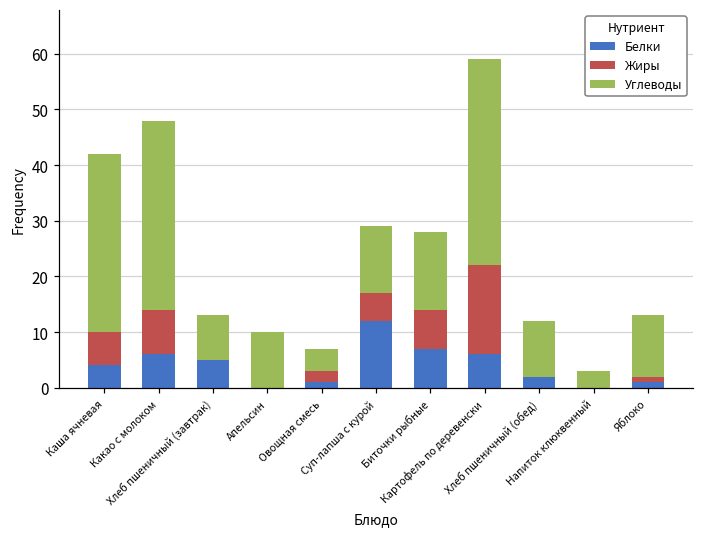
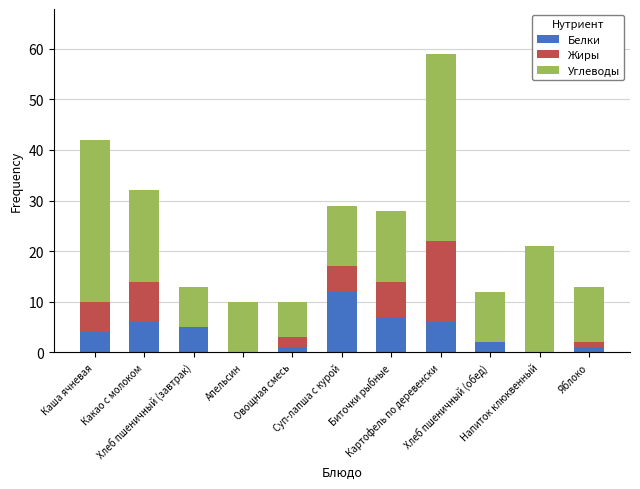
Углеводы, Какао с молоком: 34 -> 18
Углеводы, Овощная смесь: 4 -> 7
Углеводы, Напиток клюквенный: 3 -> 21
